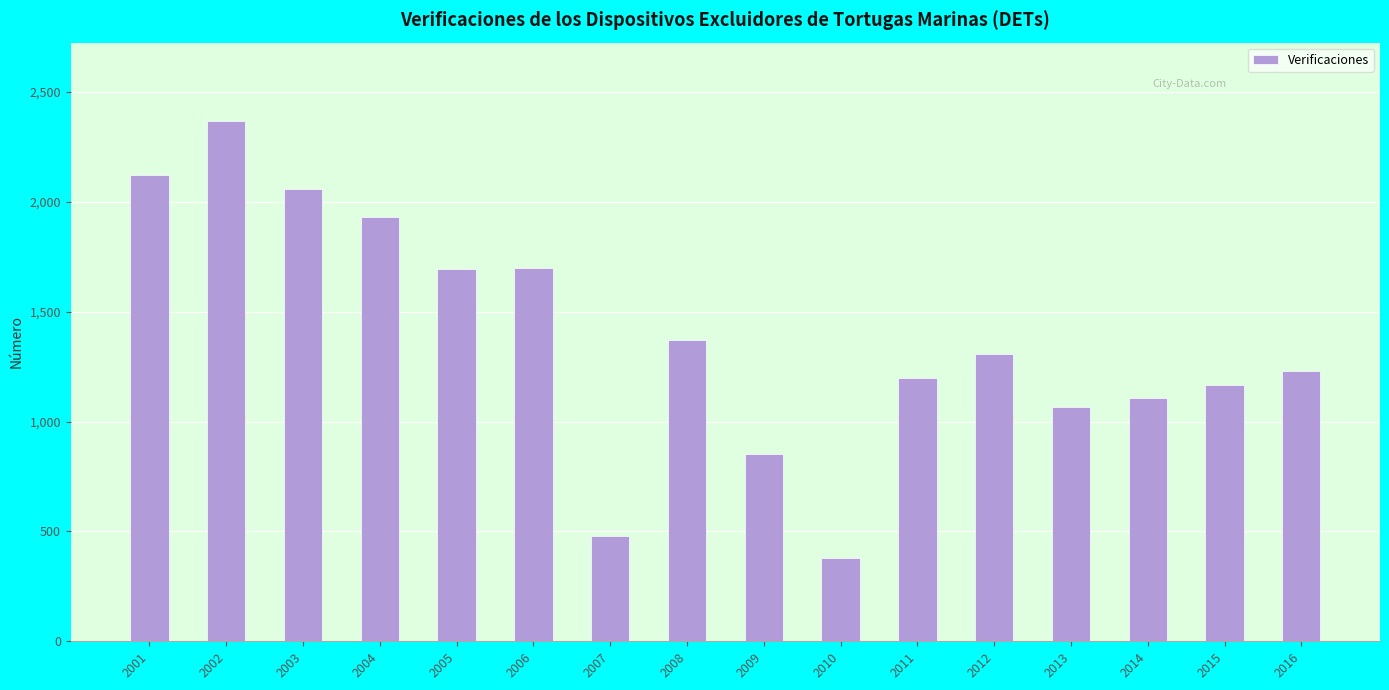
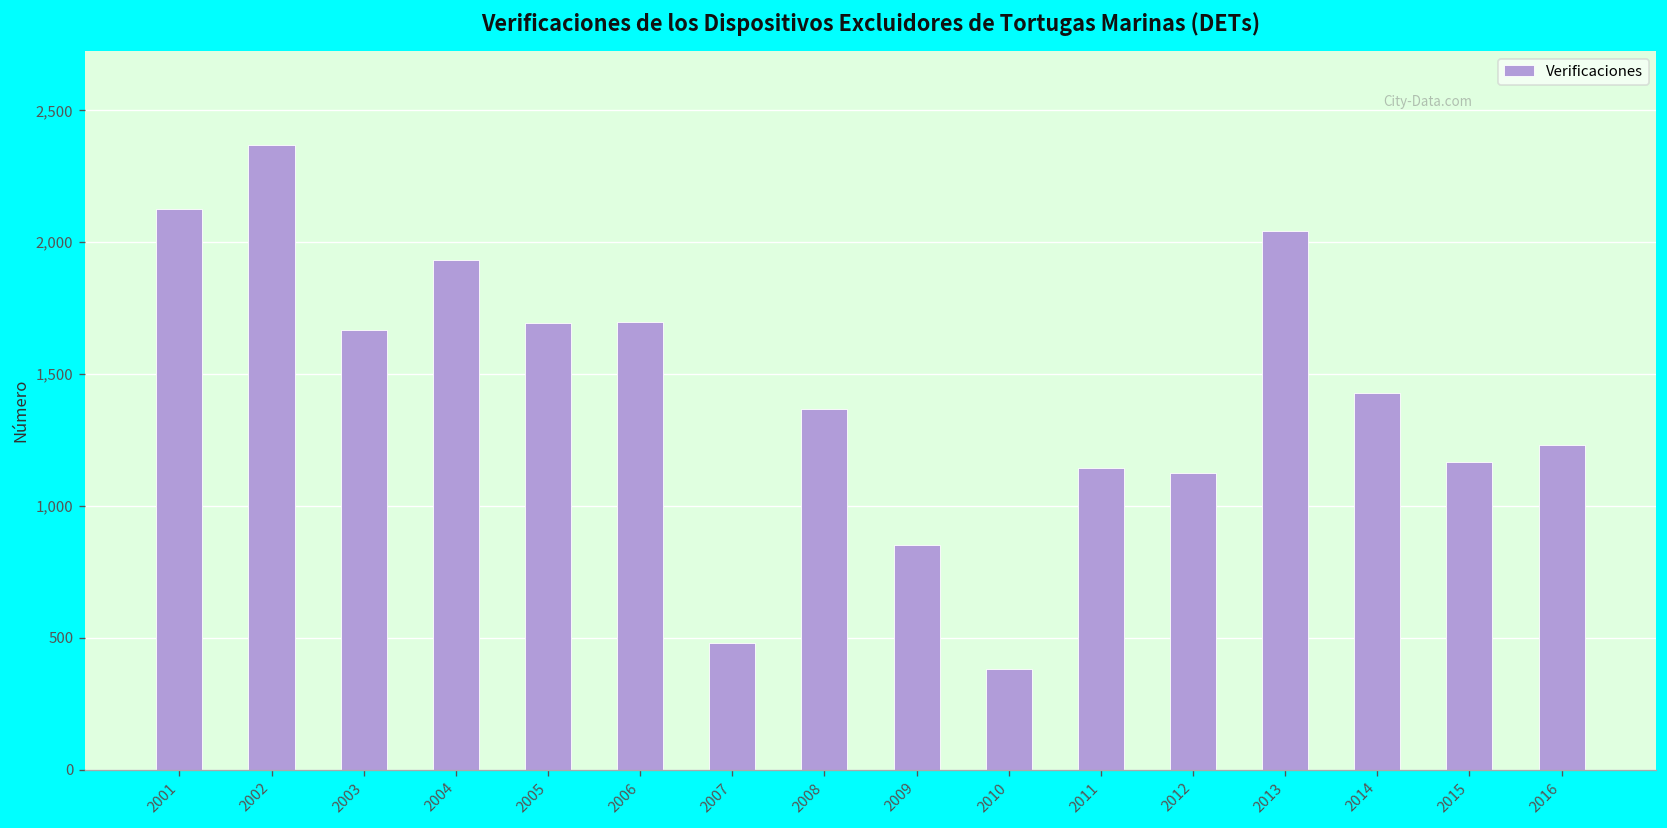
2003: 2,060 -> 1,670
2011: 1,200 -> 1,150
2012: 1,310 -> 1,130
2013: 1,060 -> 2,040
2014: 1,110 -> 1,430
